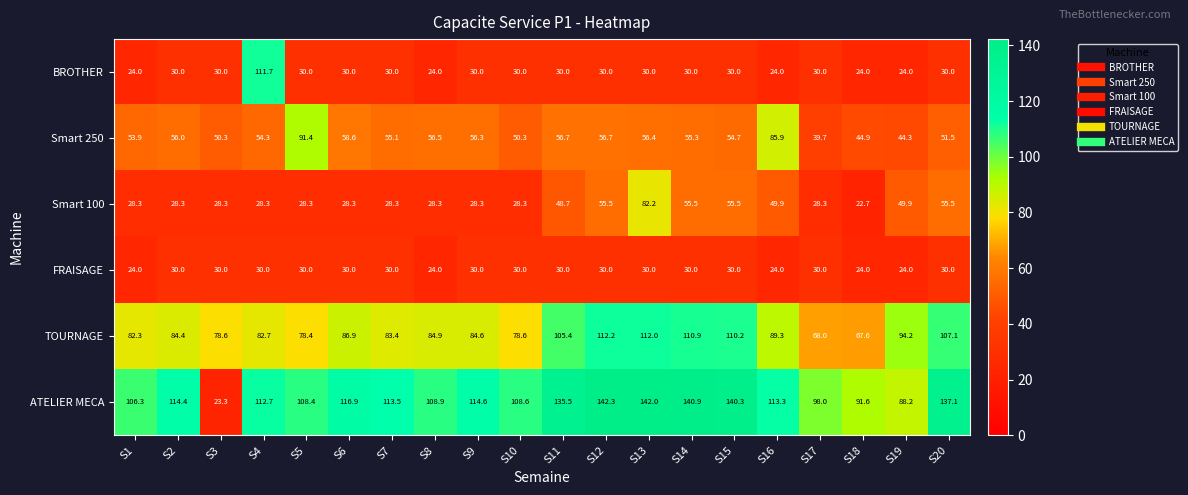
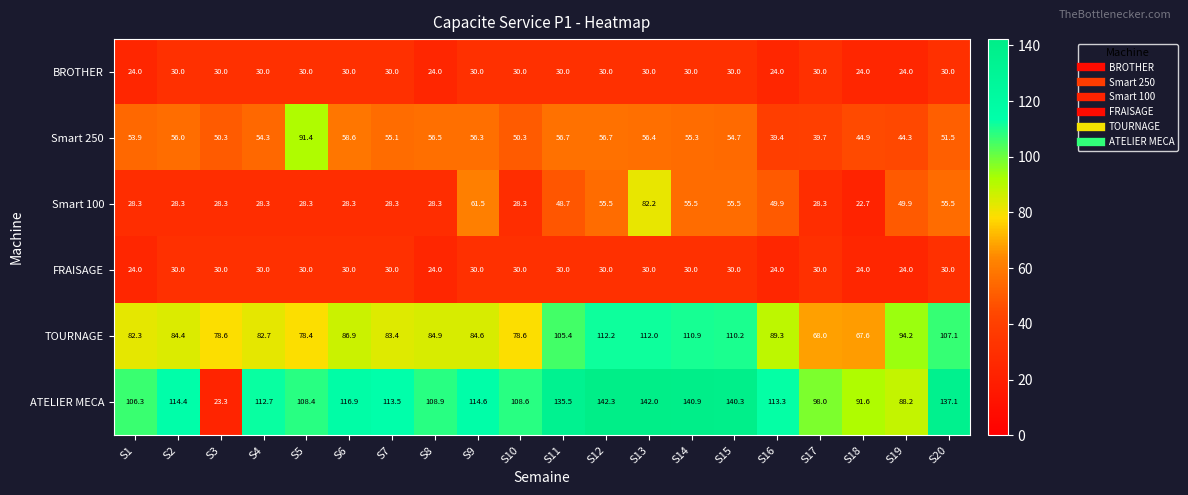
BROTHER, S4: 111.7 -> 30.0
Smart 250, S16: 85.9 -> 39.4
Smart 100, S9: 28.3 -> 61.5
